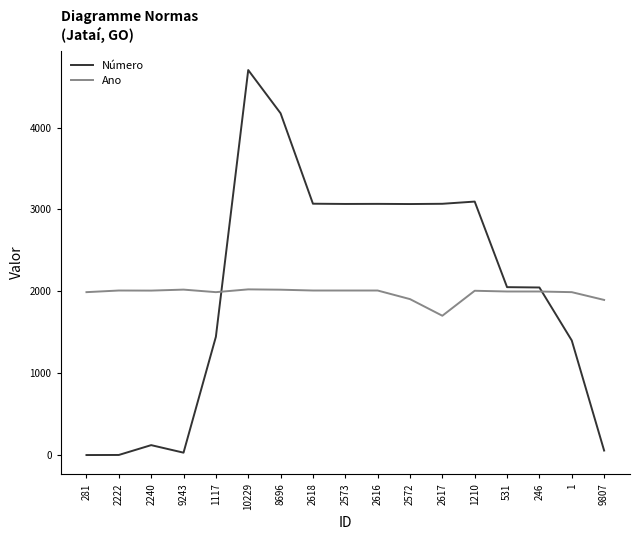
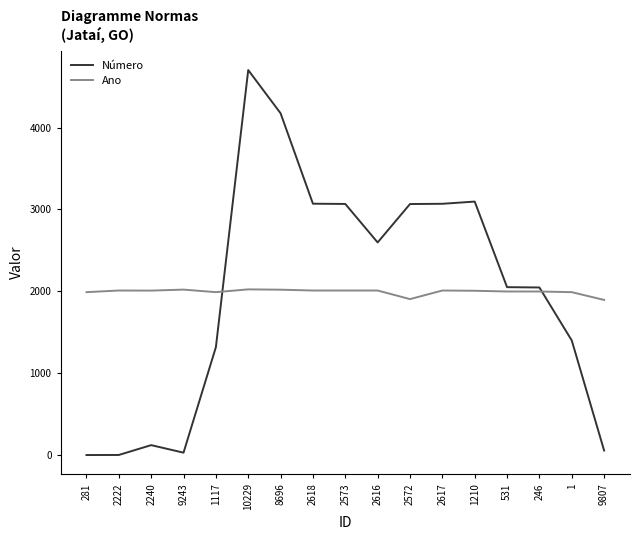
Número, 1117: 1400 -> 1300
Número, 2616: 3100 -> 2600
Ano, 2617: 1700 -> 2000
